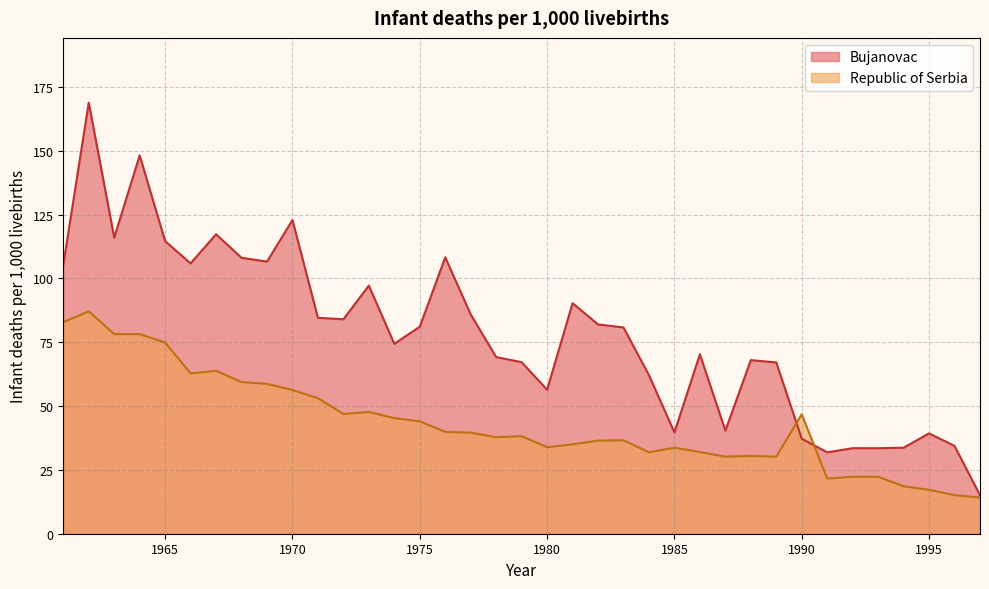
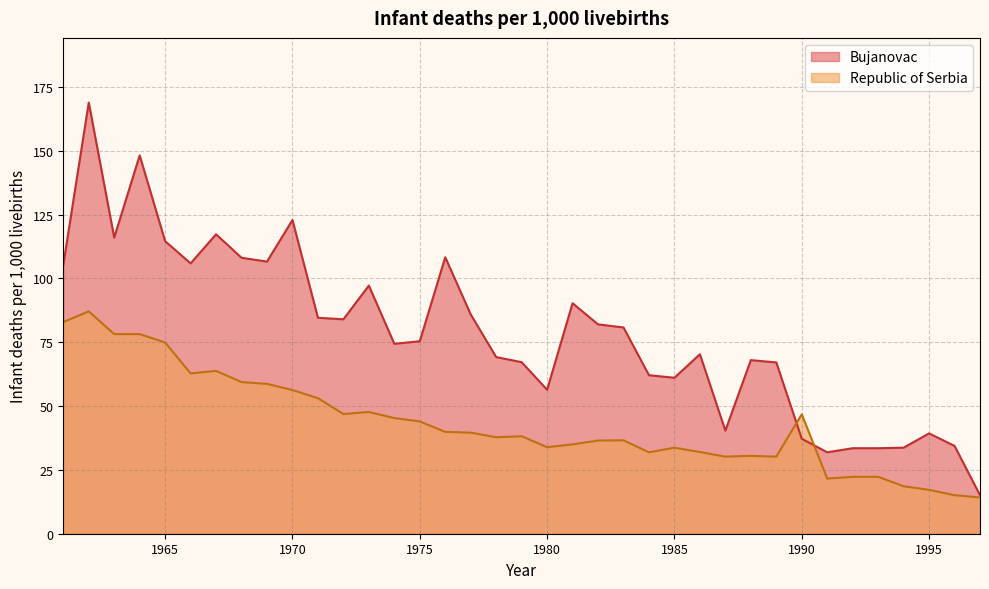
Bujanovac, 1975: 81 -> 75
Bujanovac, 1985: 40 -> 61
